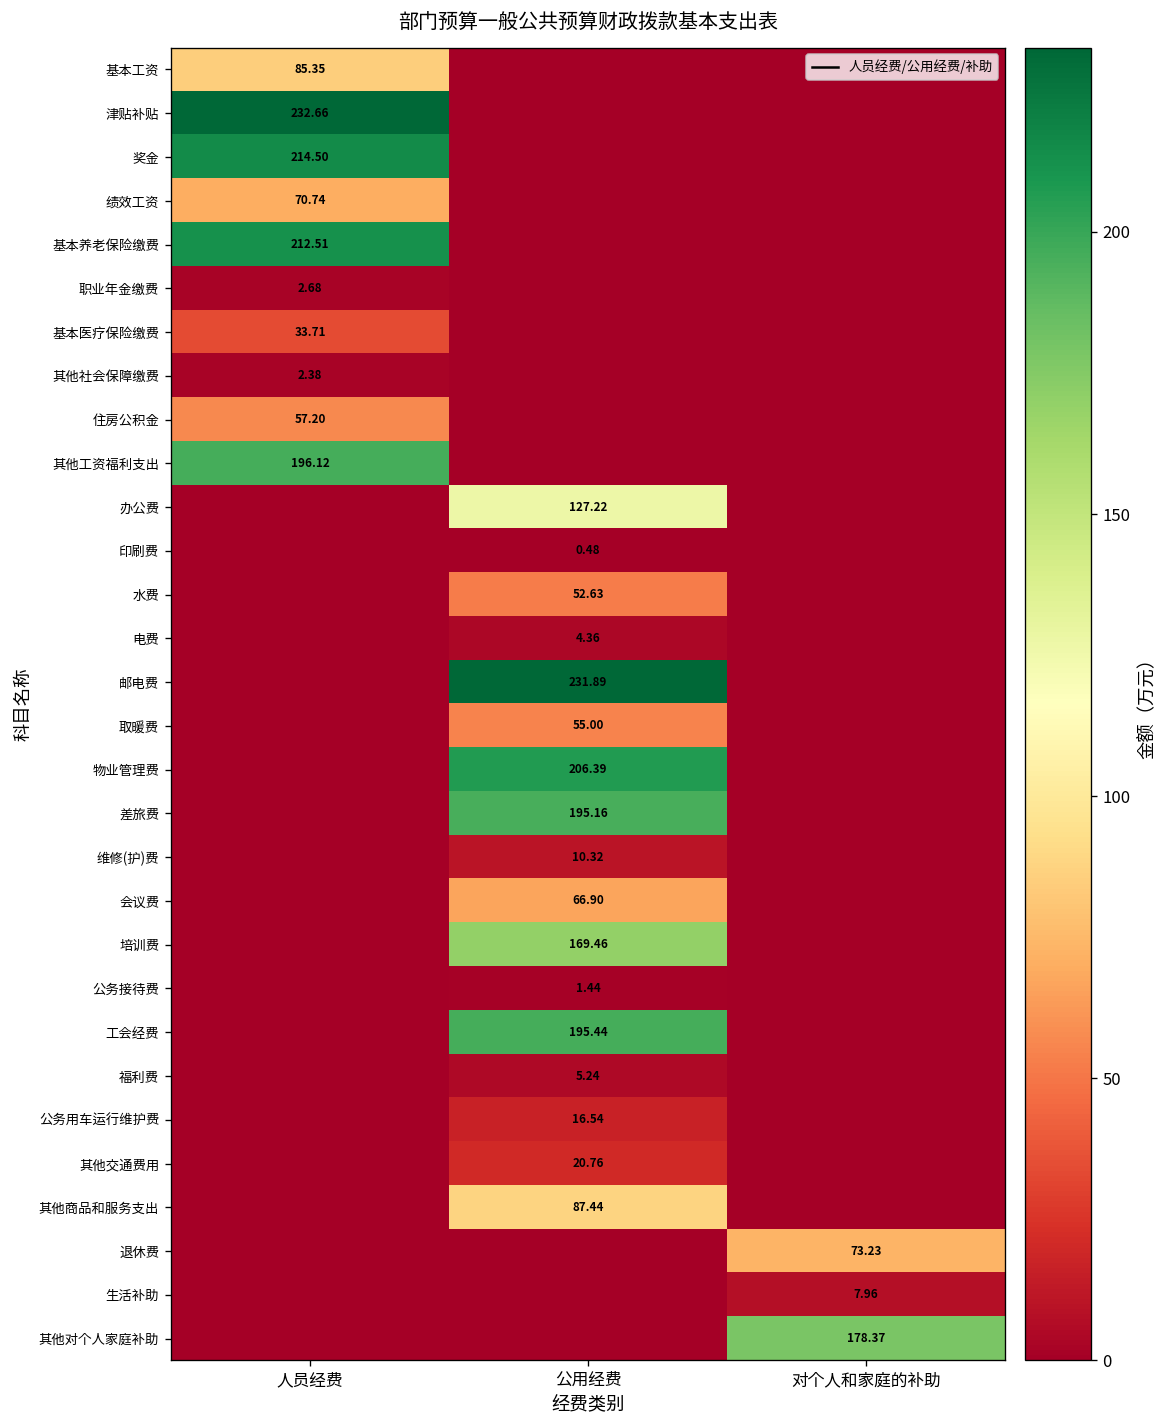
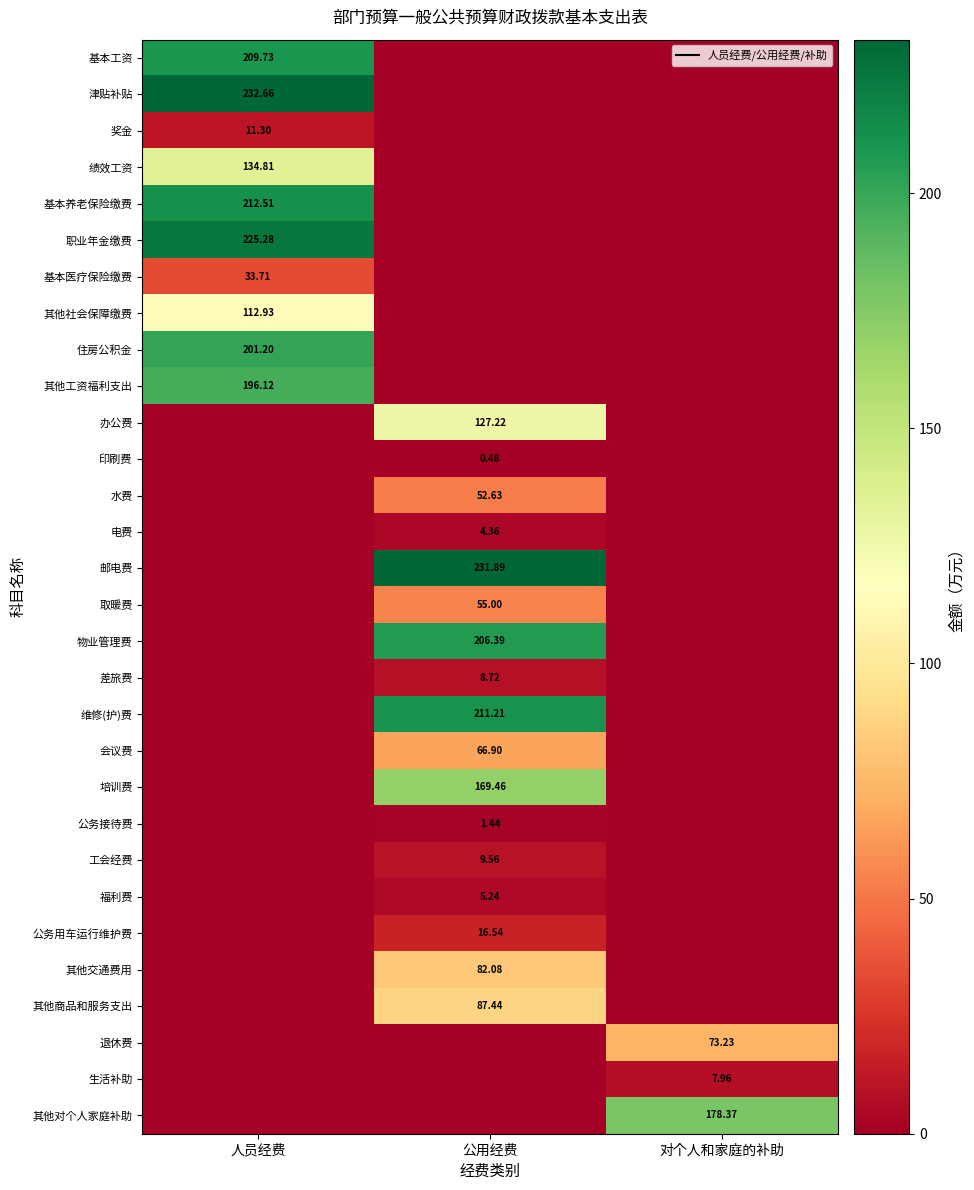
基本工资, 人员经费: 85.35 -> 209.73
奖金, 人员经费: 214.50 -> 11.30
绩效工资, 人员经费: 70.74 -> 134.81
职业年金缴费, 人员经费: 2.68 -> 225.28
其他社会保障缴费, 人员经费: 2.38 -> 112.93
住房公积金, 人员经费: 57.20 -> 201.20
差旅费, 公用经费: 195.16 -> 8.72
维修(护)费, 公用经费: 10.32 -> 211.21
工会经费, 公用经费: 195.44 -> 9.56
其他交通费用, 公用经费: 20.76 -> 82.08
